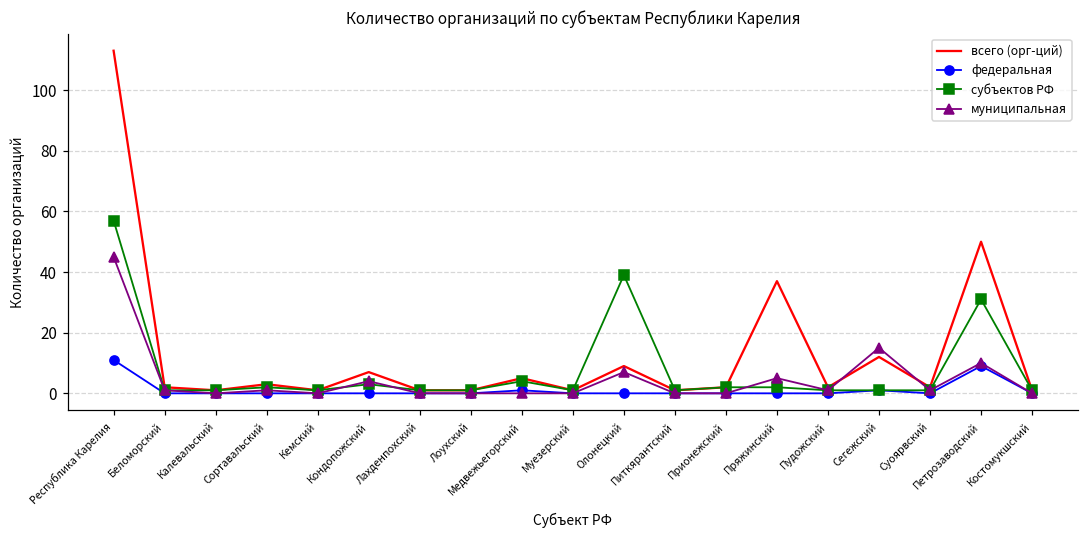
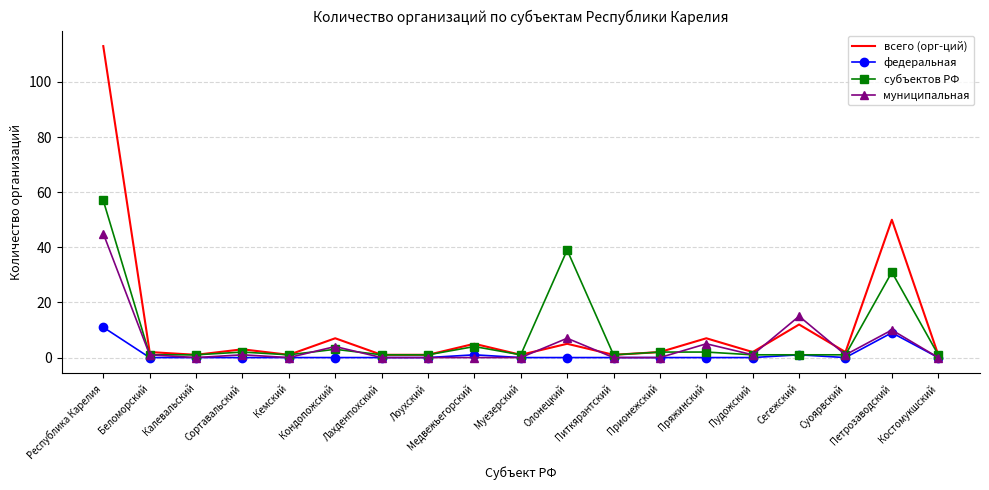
всего (орг-ций), Олонецкий: 9 -> 5
всего (орг-ций), Пряжинский: 37 -> 7
